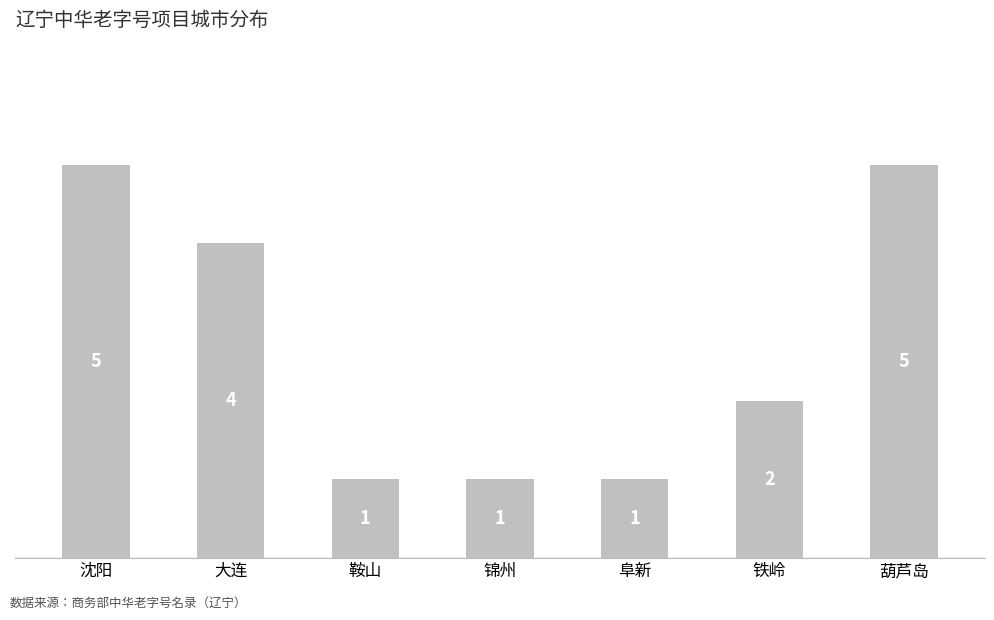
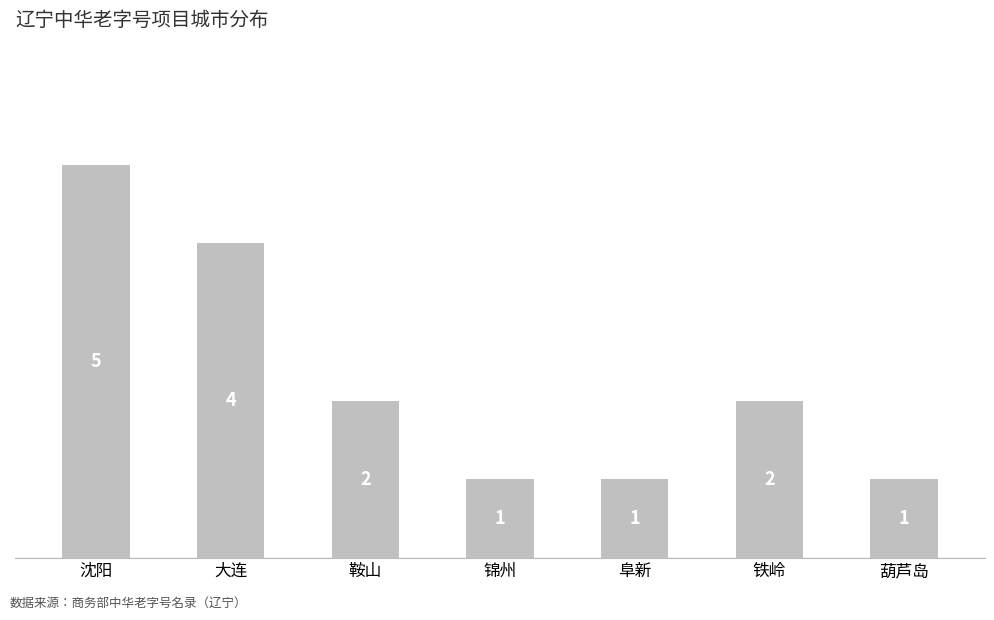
鞍山: 1 -> 2
葫芦岛: 5 -> 1
